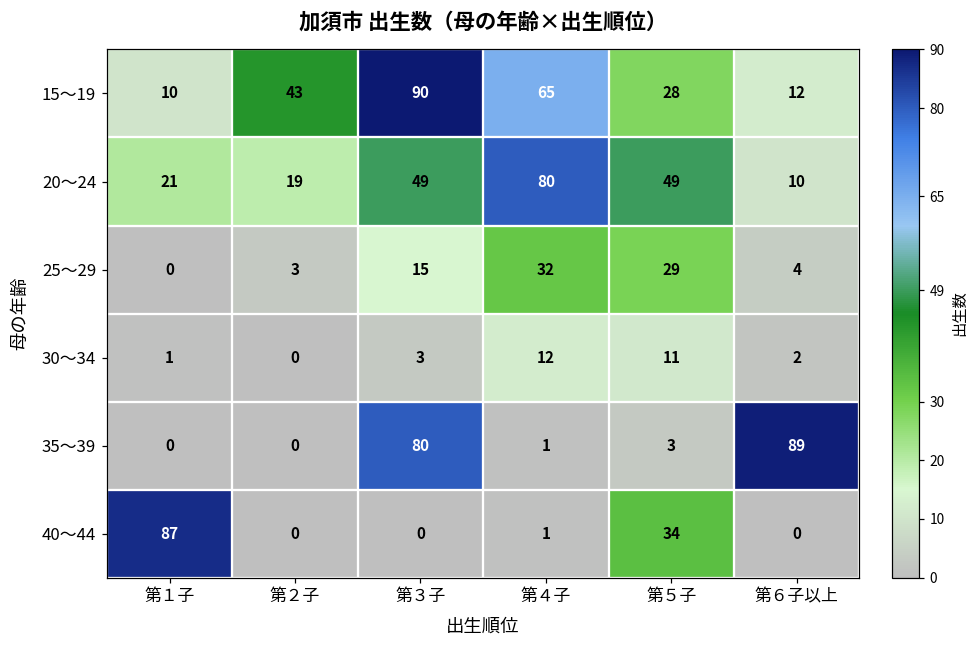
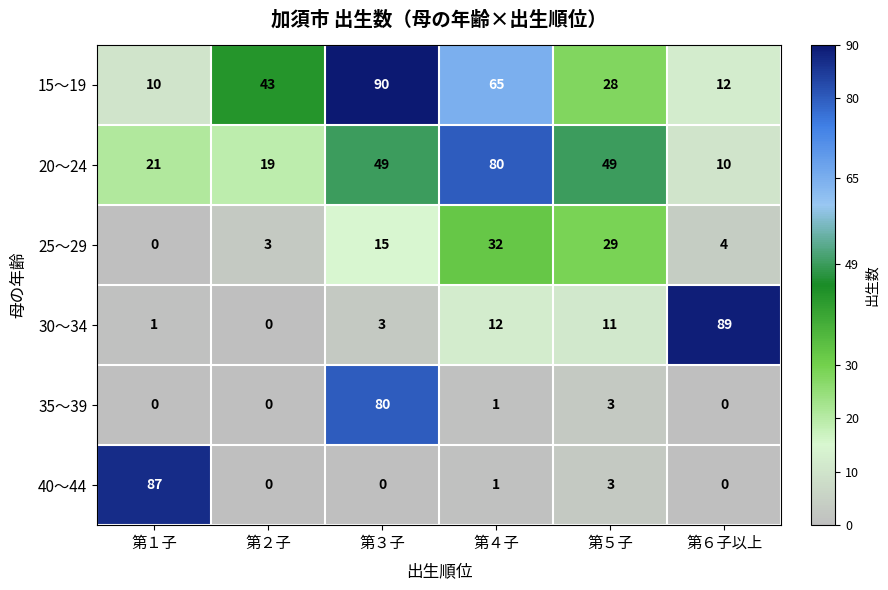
30～34, 第６子以上: 2 -> 89
35～39, 第６子以上: 89 -> 0
40～44, 第５子: 34 -> 3
